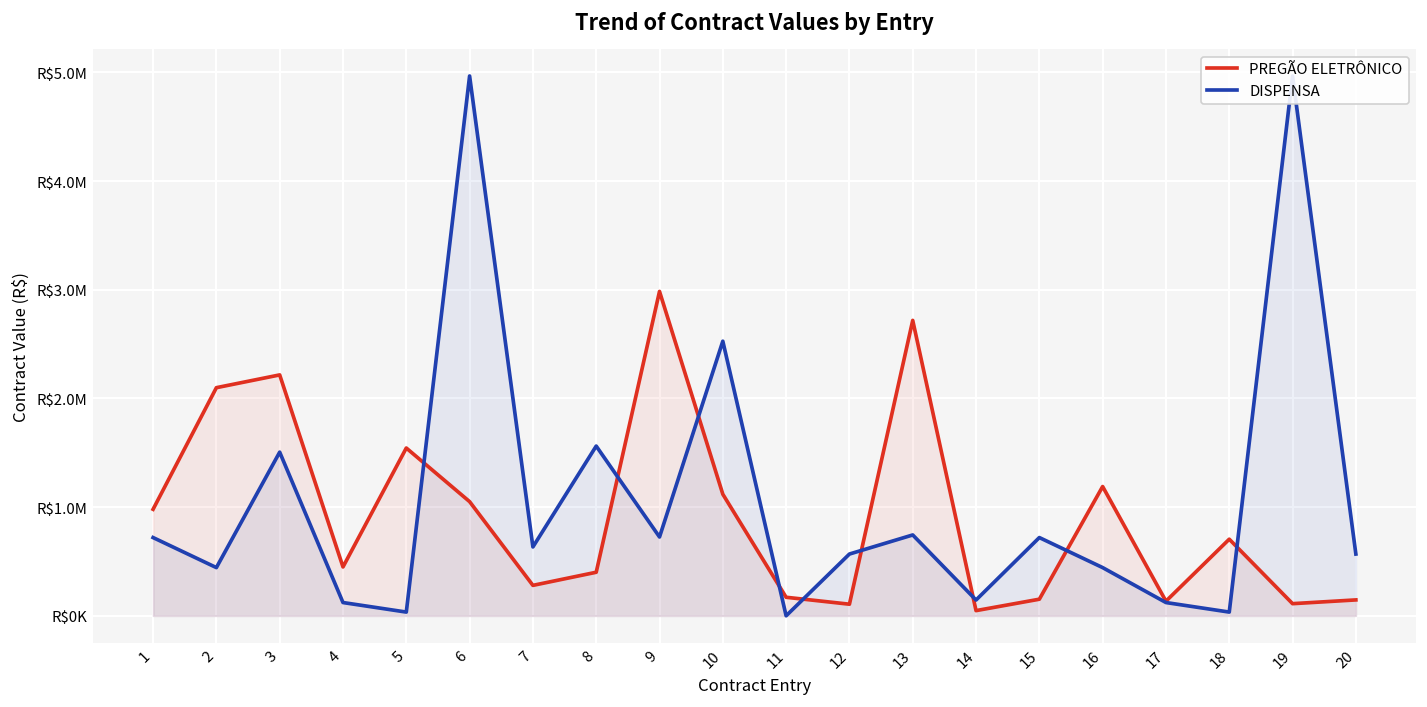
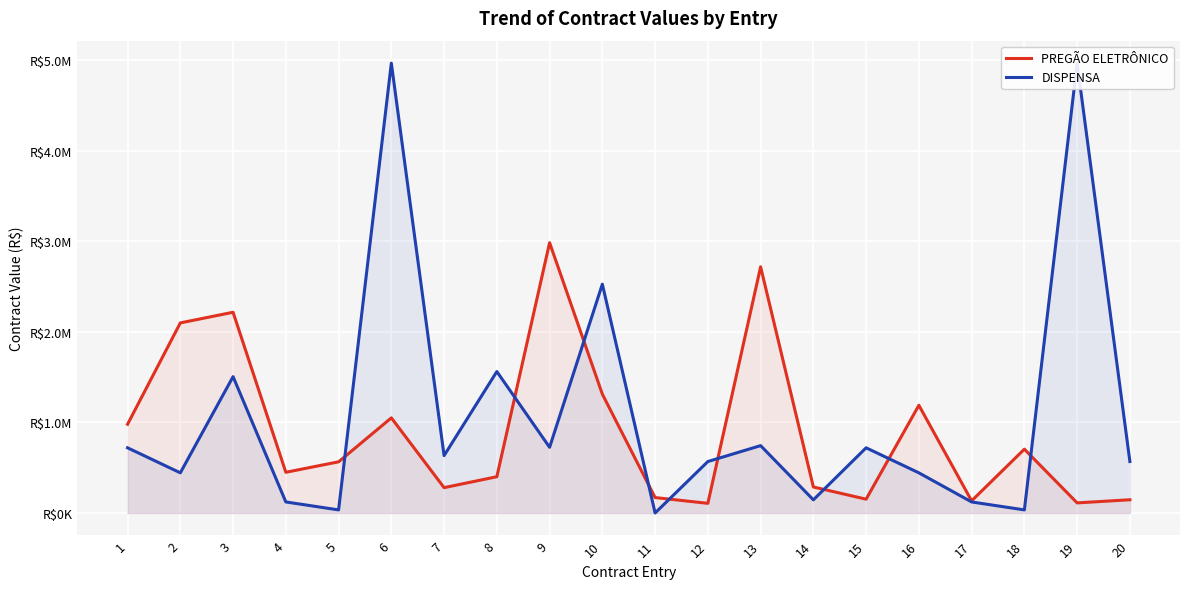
PREGÃO ELETRÔNICO, 5: R$1500000 -> R$600000
PREGÃO ELETRÔNICO, 10: R$1100000 -> R$1300000
PREGÃO ELETRÔNICO, 14: R$0 -> R$300000
